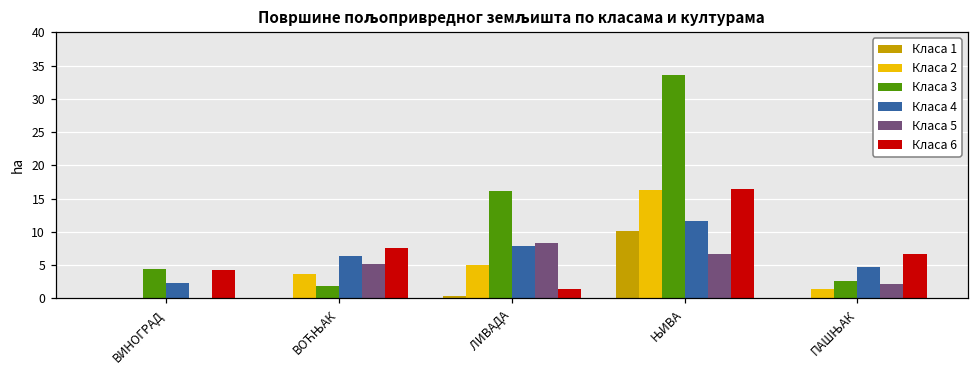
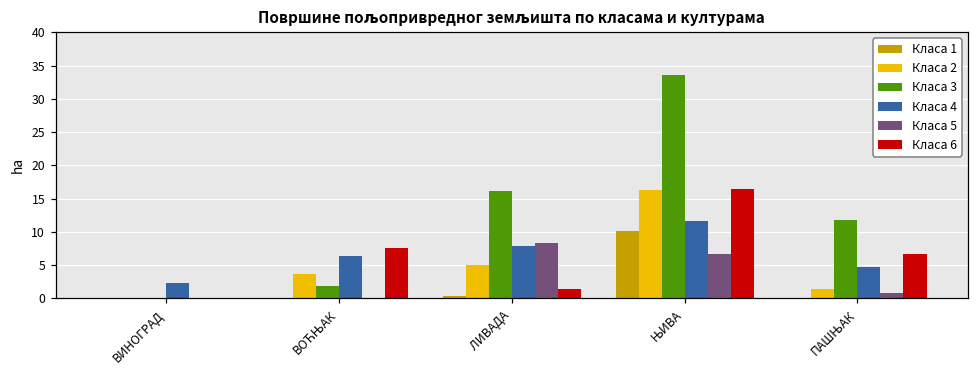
Класа 3, ВИНОГРАД: 4 -> 0
Класа 6, ВИНОГРАД: 4 -> 0
Класа 5, ВОЋЊАК: 5 -> 0
Класа 3, ПАШЊАК: 3 -> 12
Класа 5, ПАШЊАК: 2 -> 1
